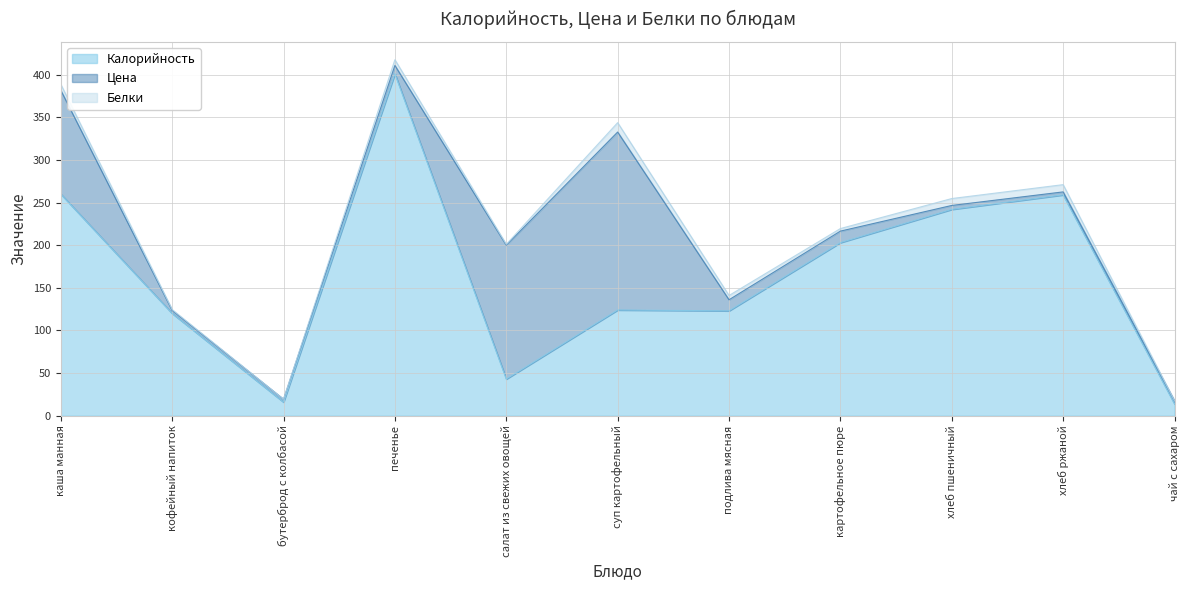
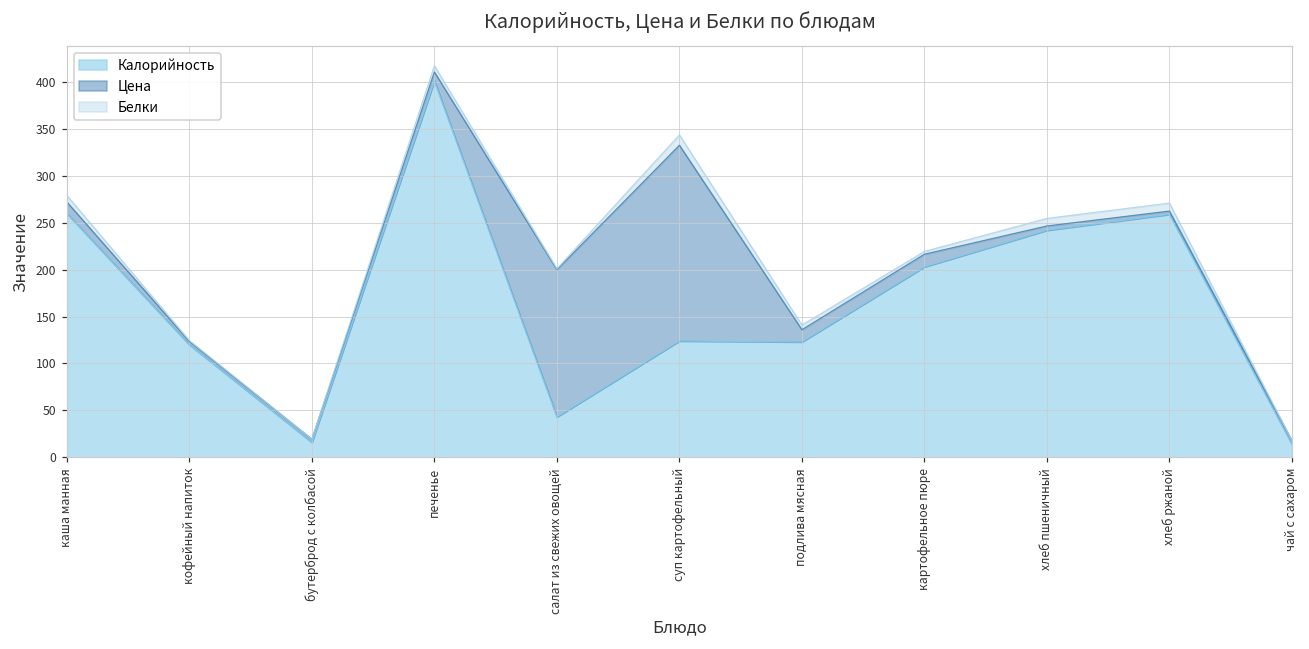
Цена, каша манная: 120 -> 10
